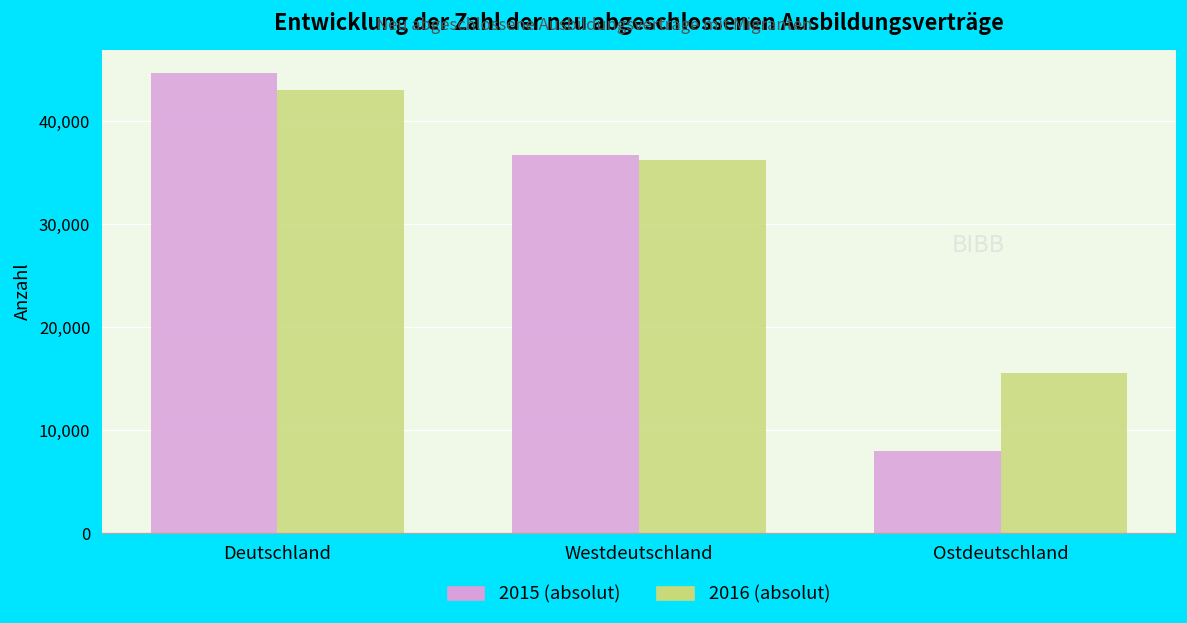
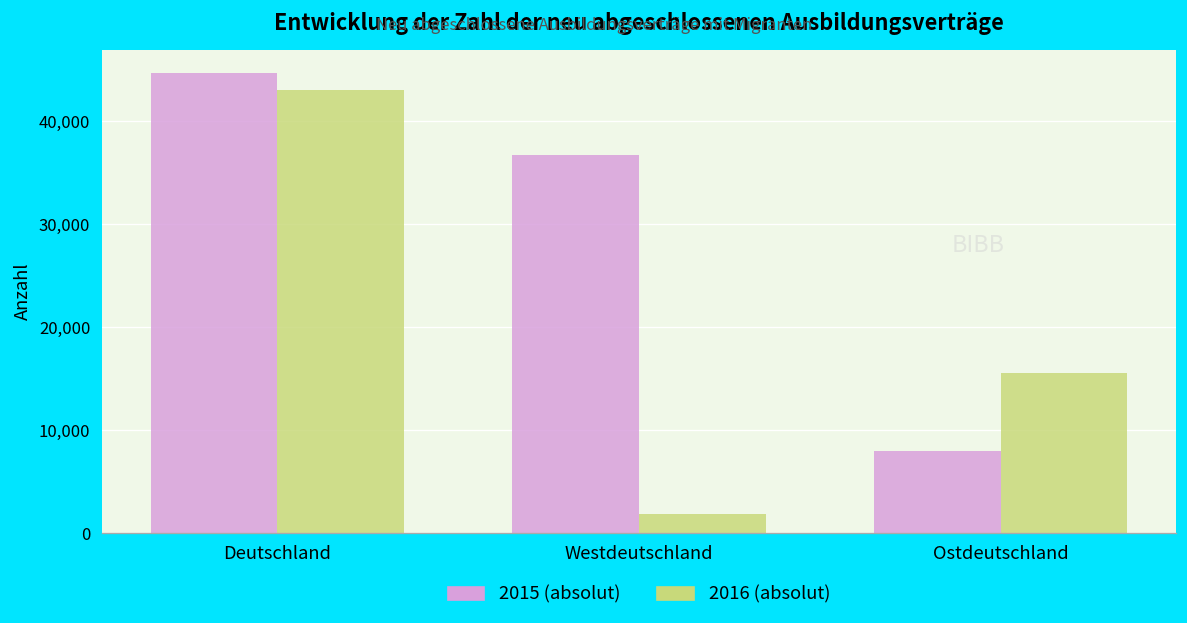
2016 (absolut), Westdeutschland: 36,000 -> 2,000
